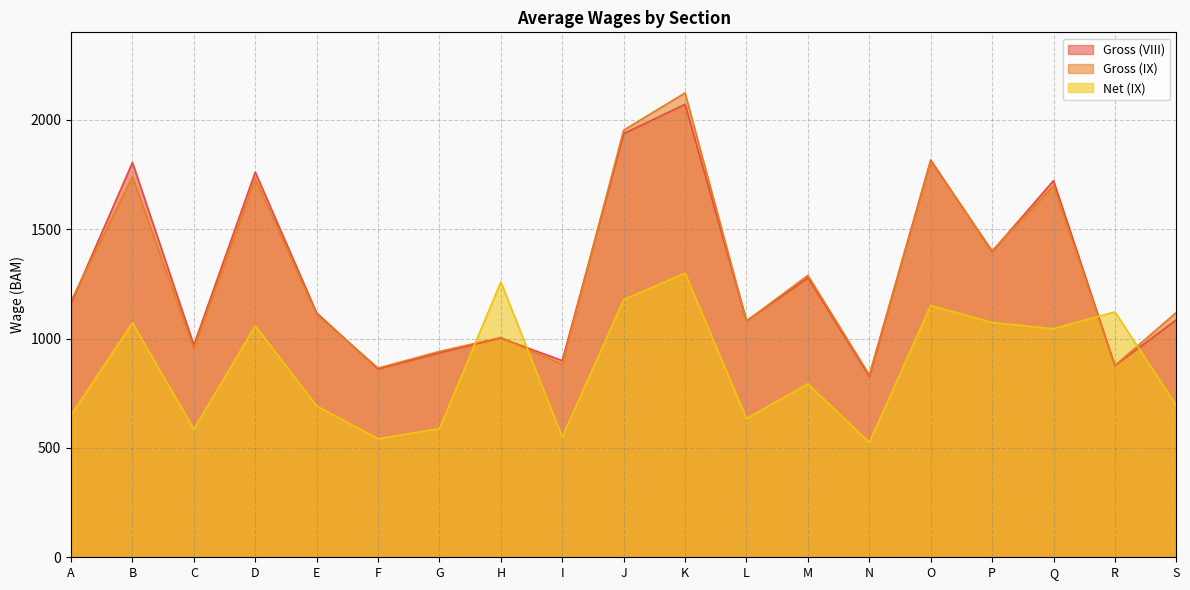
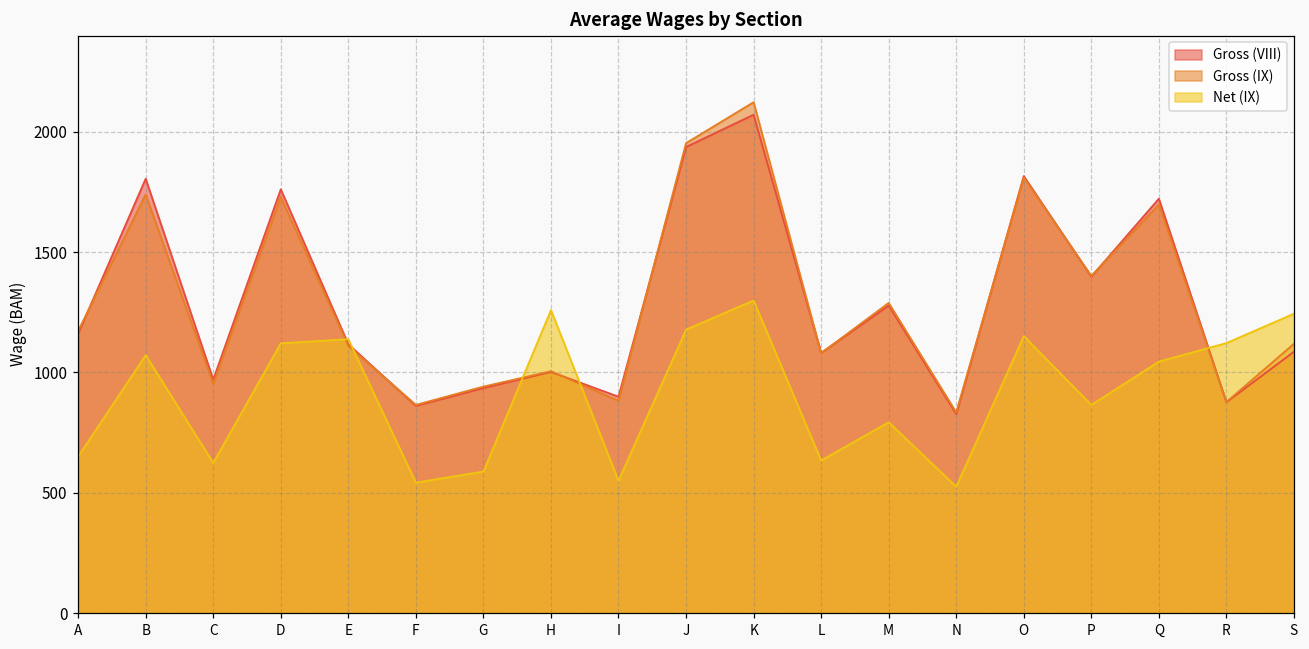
Net (IX), C: 590 -> 620
Net (IX), D: 1060 -> 1120
Net (IX), E: 690 -> 1140
Net (IX), P: 1070 -> 870
Net (IX), S: 690 -> 1240
